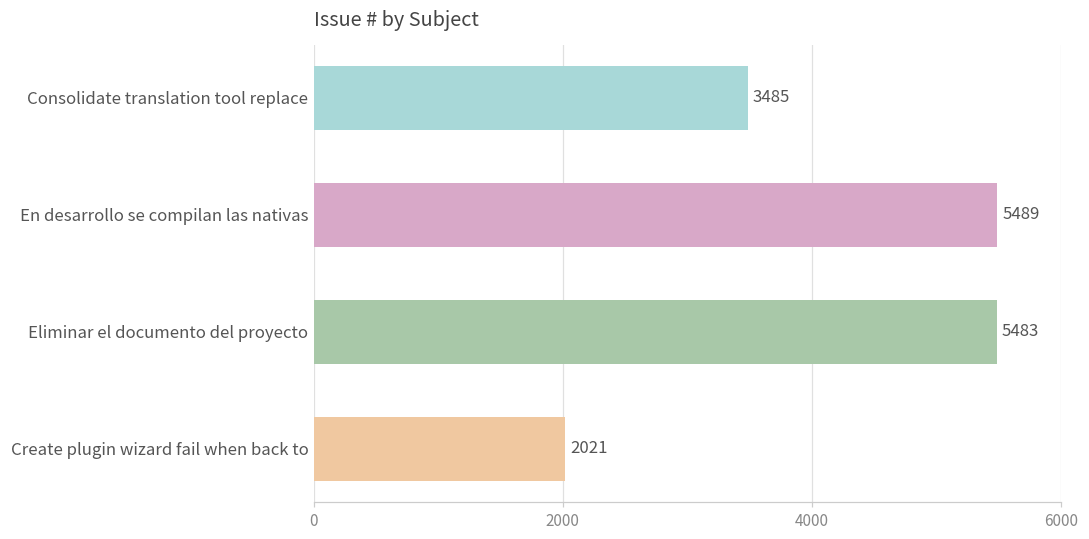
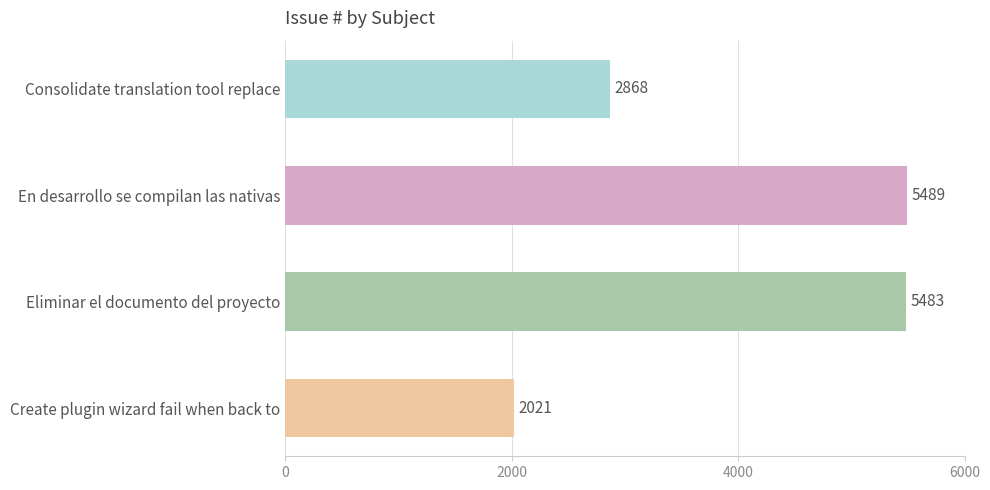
Consolidate translation tool replace: 3485 -> 2868
